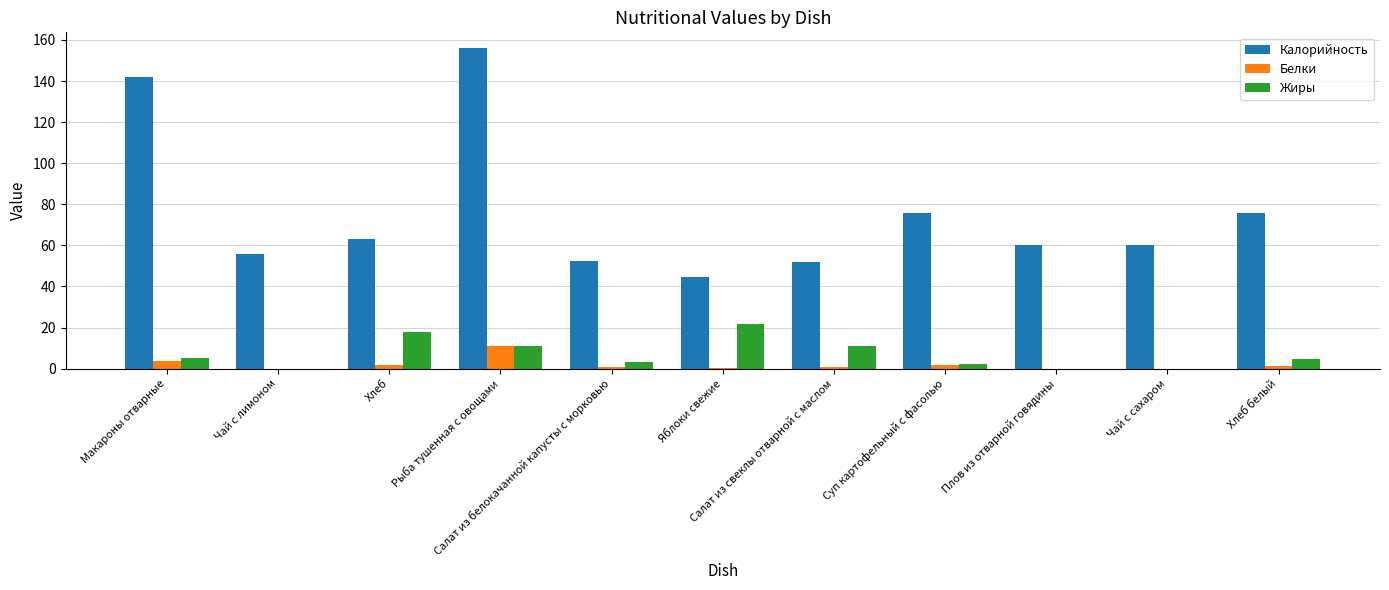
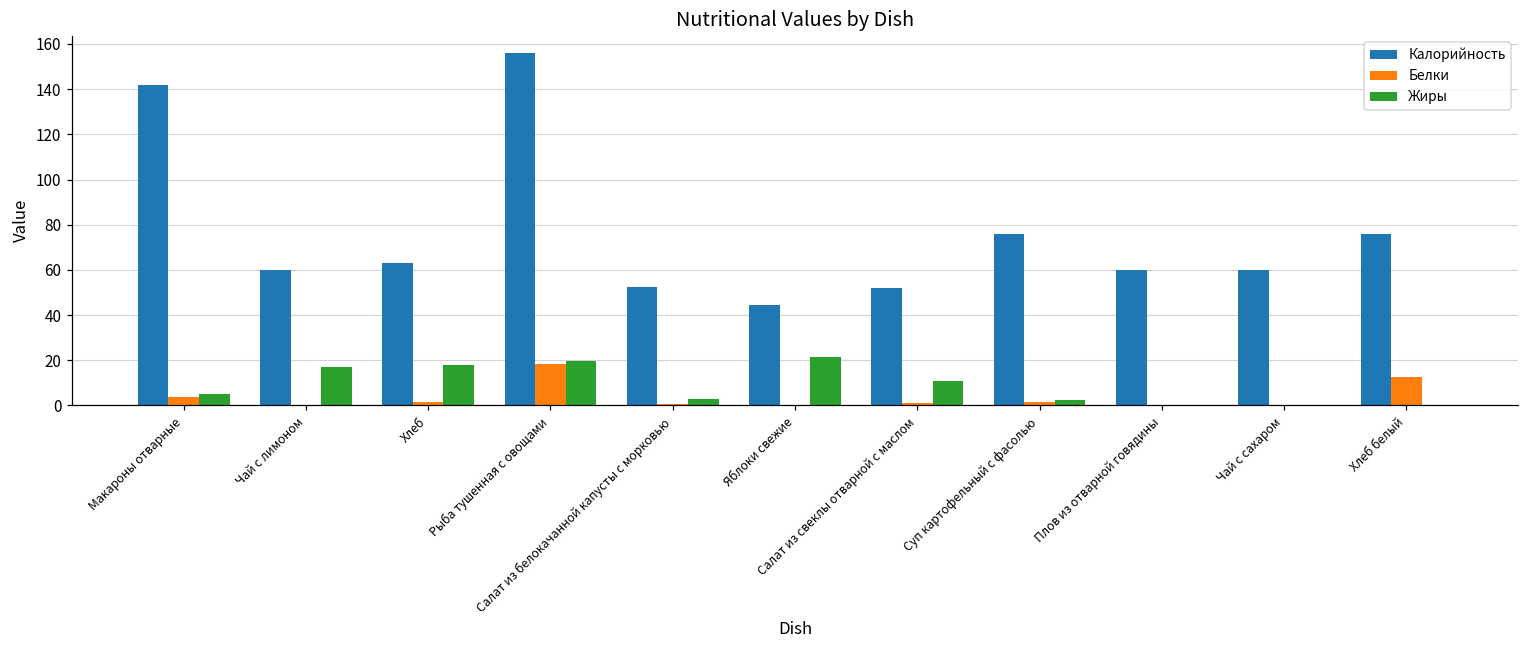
Калорийность, Чай с лимоном: 56 -> 60
Жиры, Чай с лимоном: 0 -> 17
Белки, Рыба тушенная с овощами: 11 -> 18
Жиры, Рыба тушенная с овощами: 11 -> 20
Белки, Хлеб белый: 2 -> 13
Жиры, Хлеб белый: 5 -> 0
